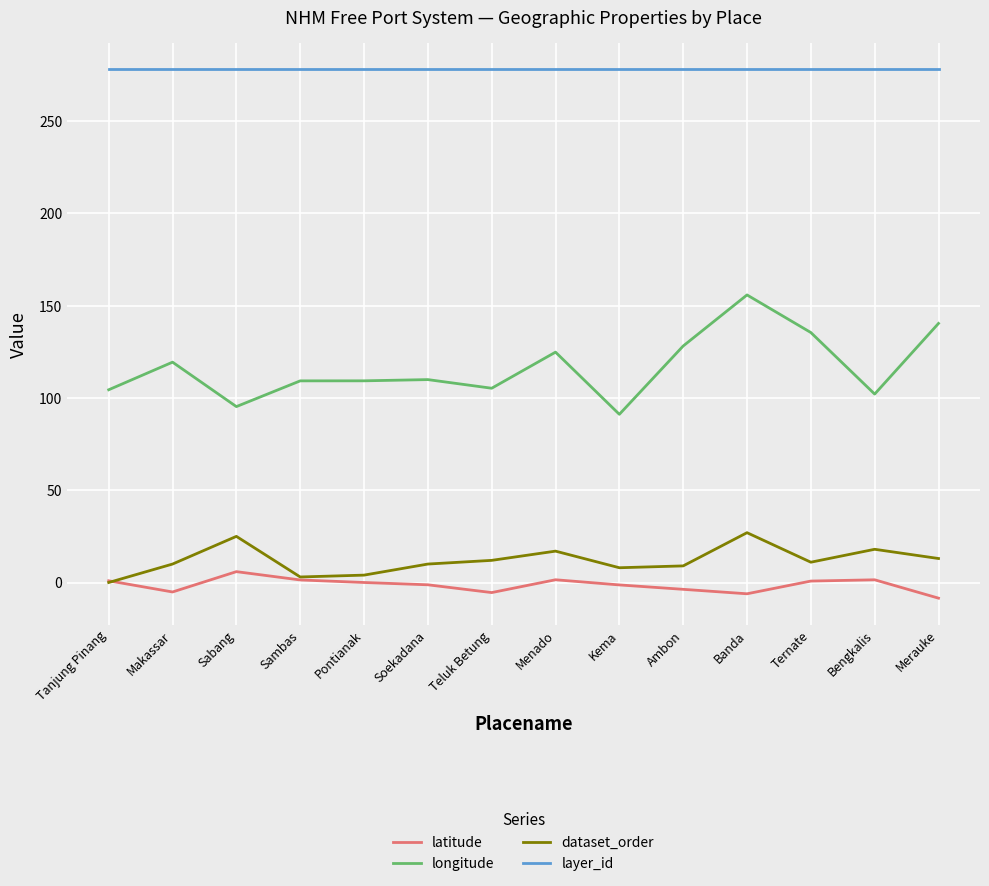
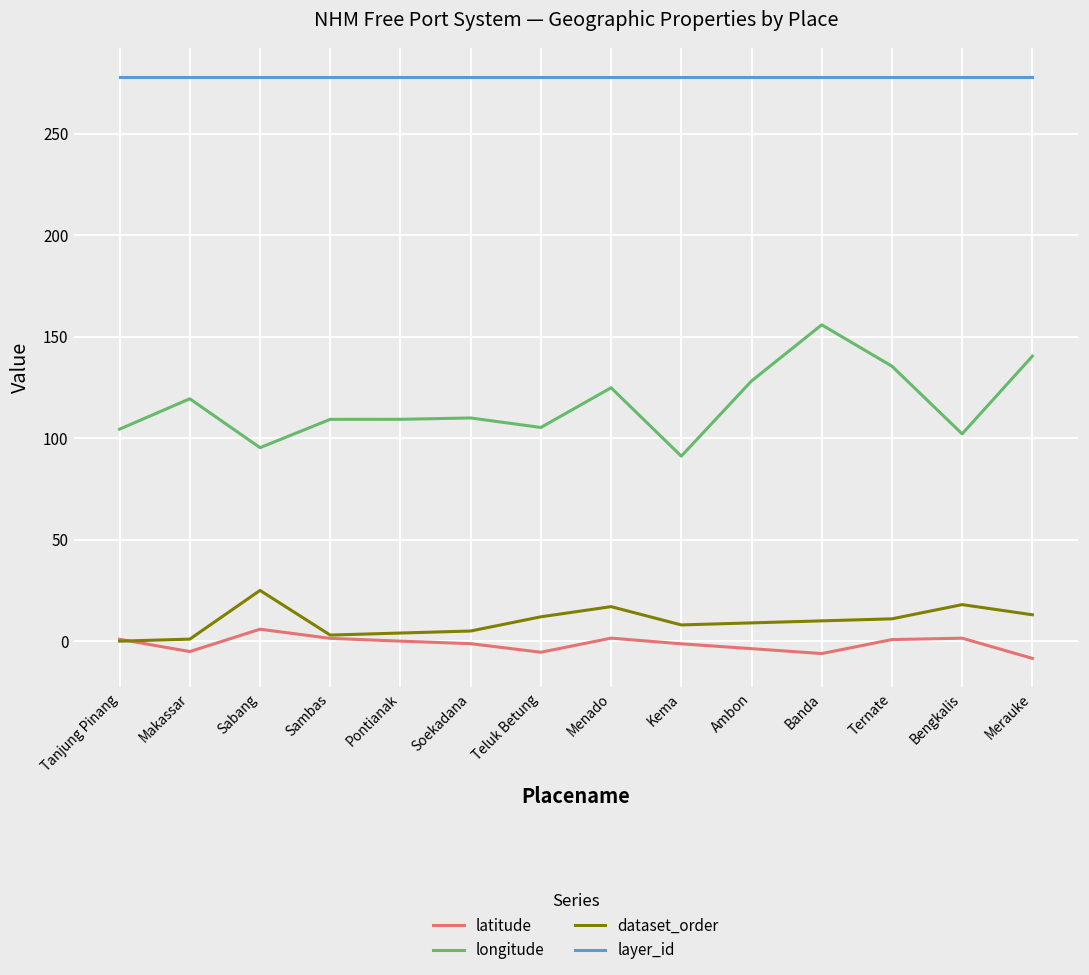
dataset_order, Makassar: 10 -> 1
dataset_order, Soekadana: 10 -> 5
dataset_order, Banda: 27 -> 10
